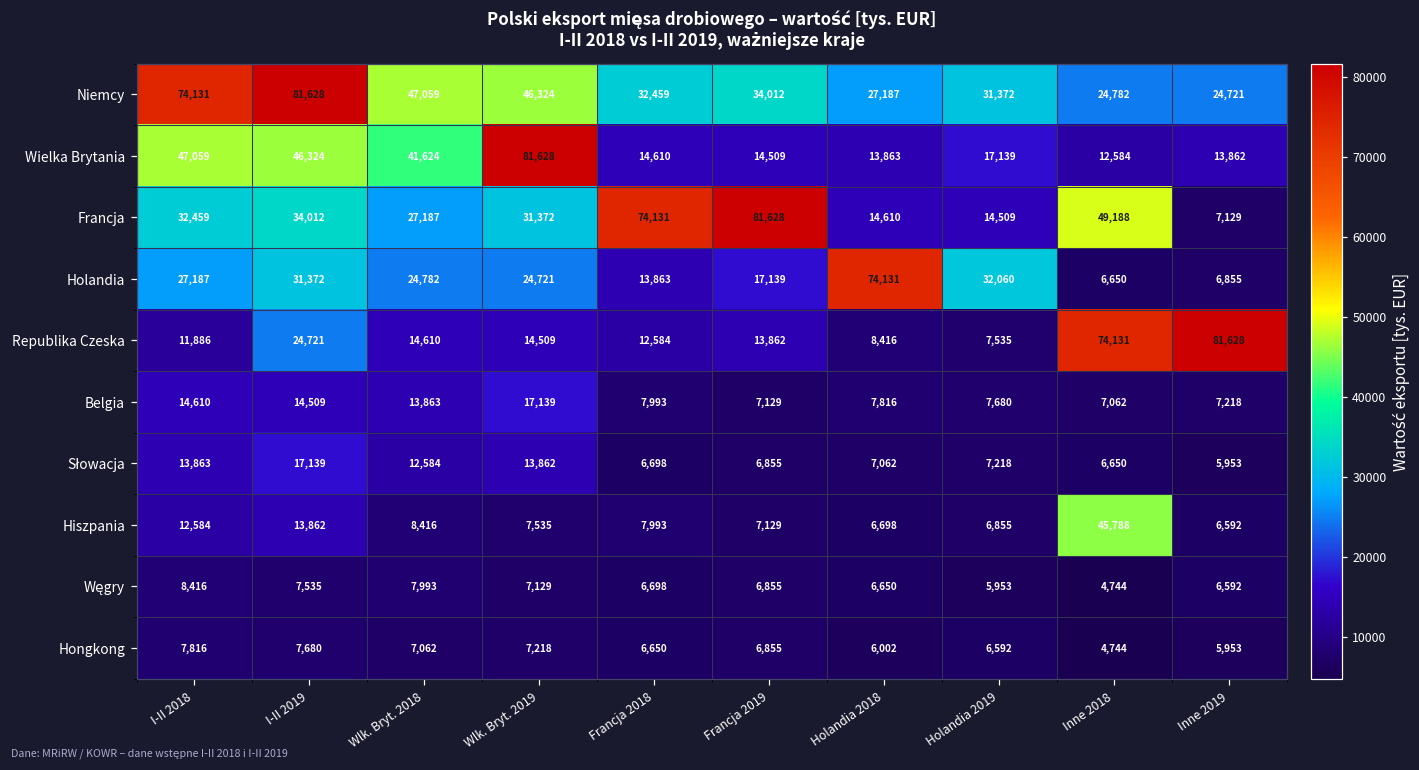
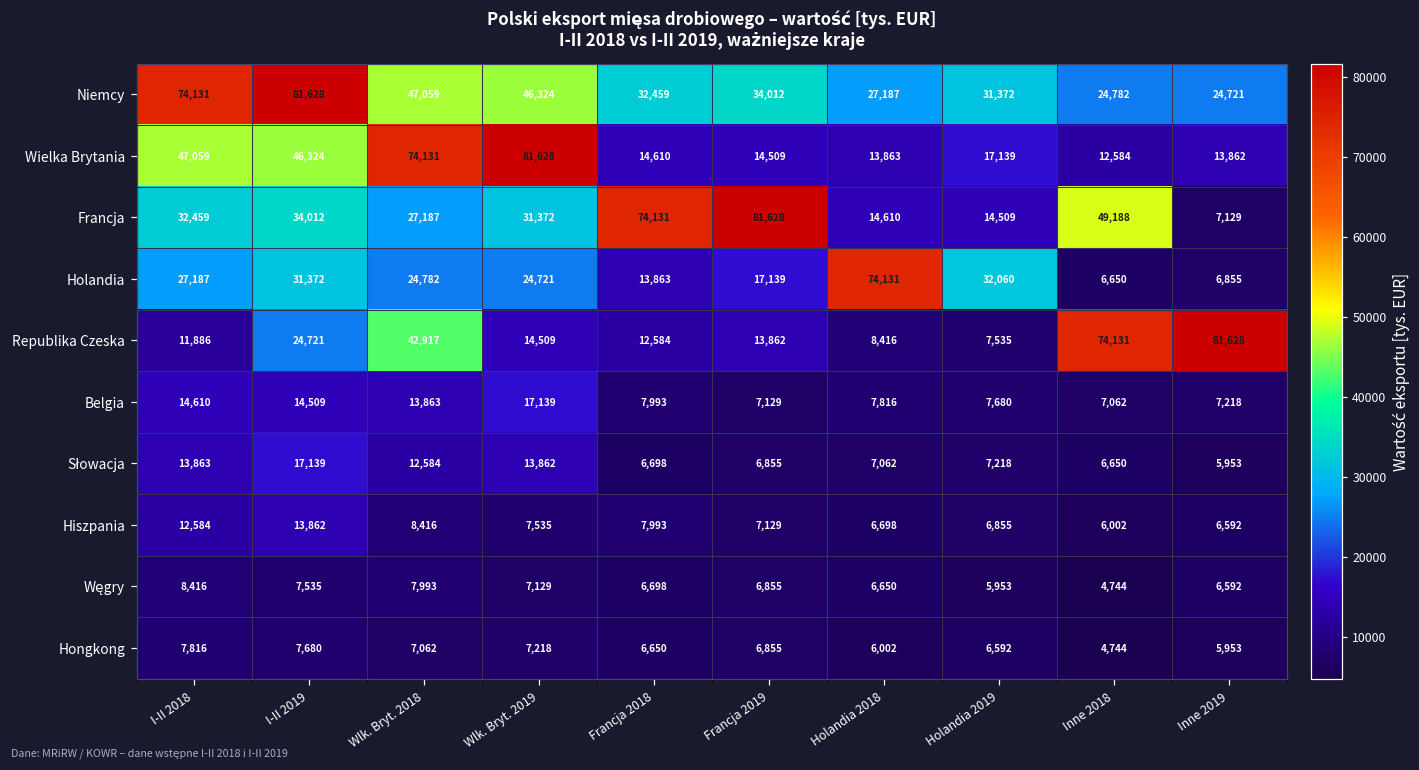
Wielka Brytania, Wlk. Bryt. 2018: 41,624 -> 74,131
Republika Czeska, Wlk. Bryt. 2018: 14,610 -> 42,917
Hiszpania, Inne 2018: 45,788 -> 6,002
